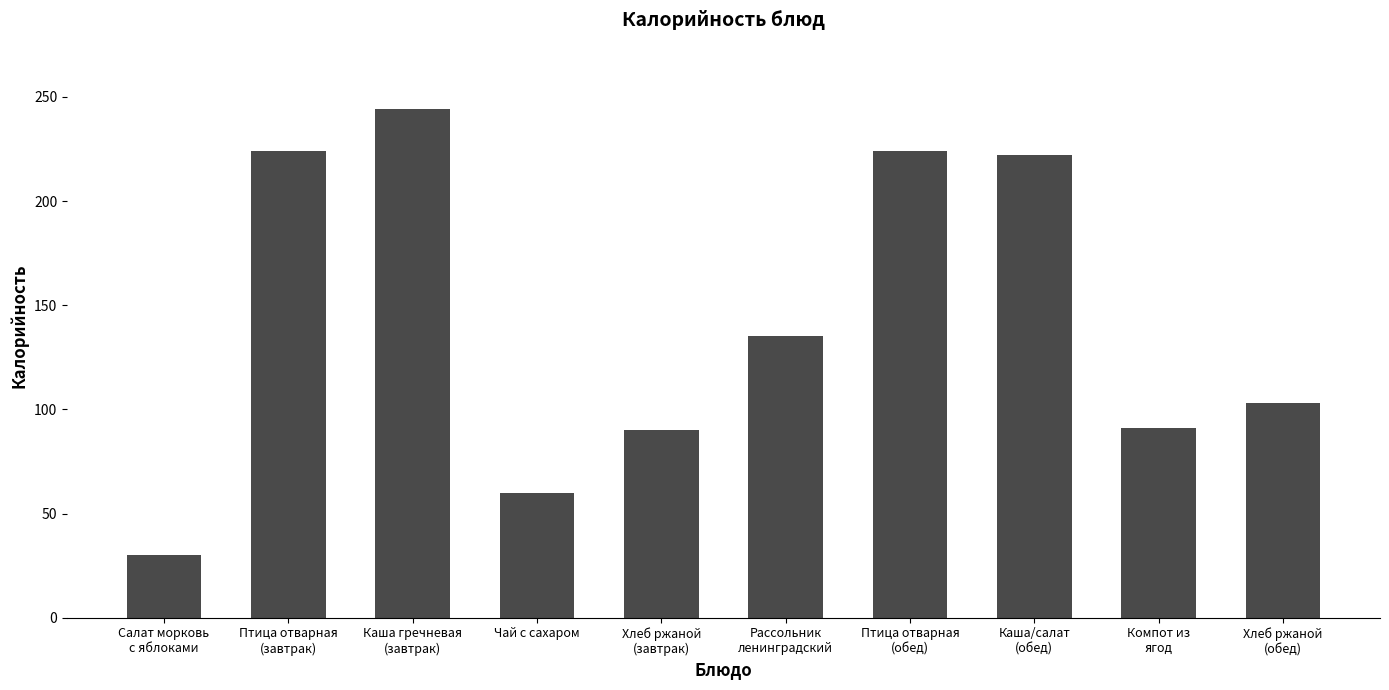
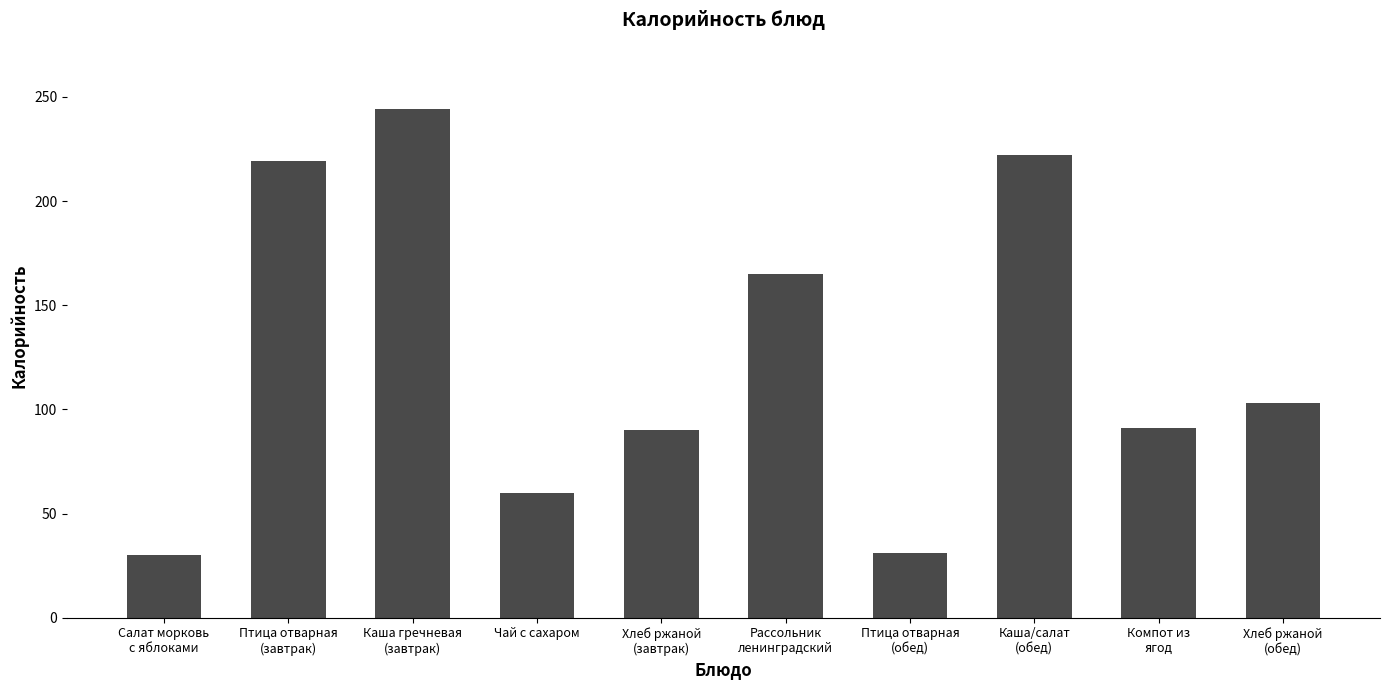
Птица отварная (завтрак): 224 -> 219
Рассольник ленинградский: 135 -> 165
Птица отварная (обед): 224 -> 31
